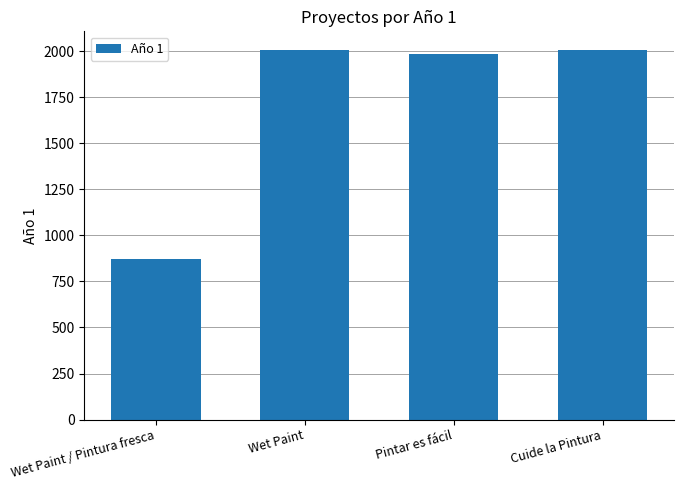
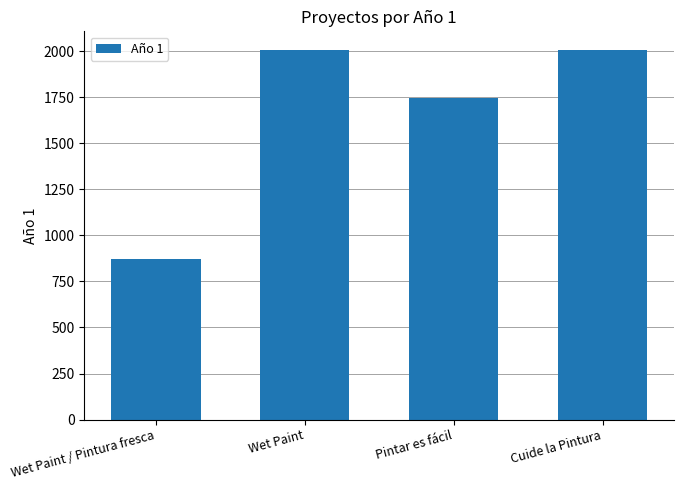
Pintar es fácil: 1990 -> 1750
